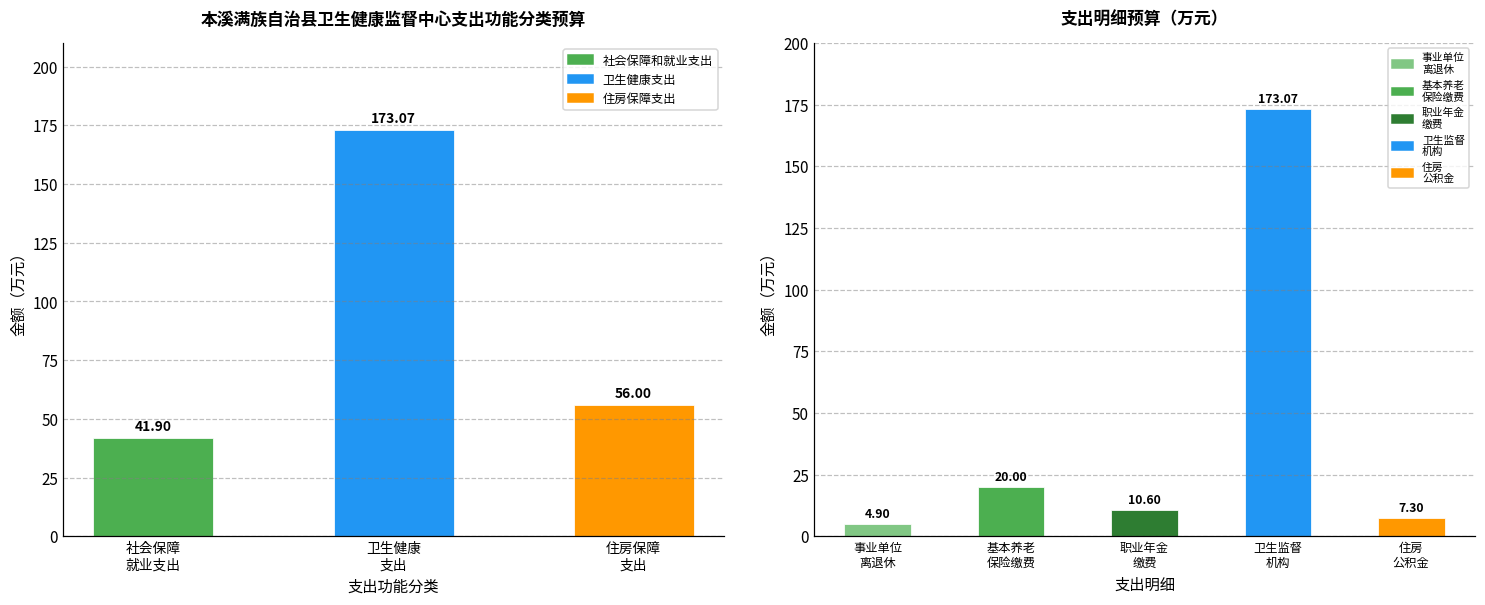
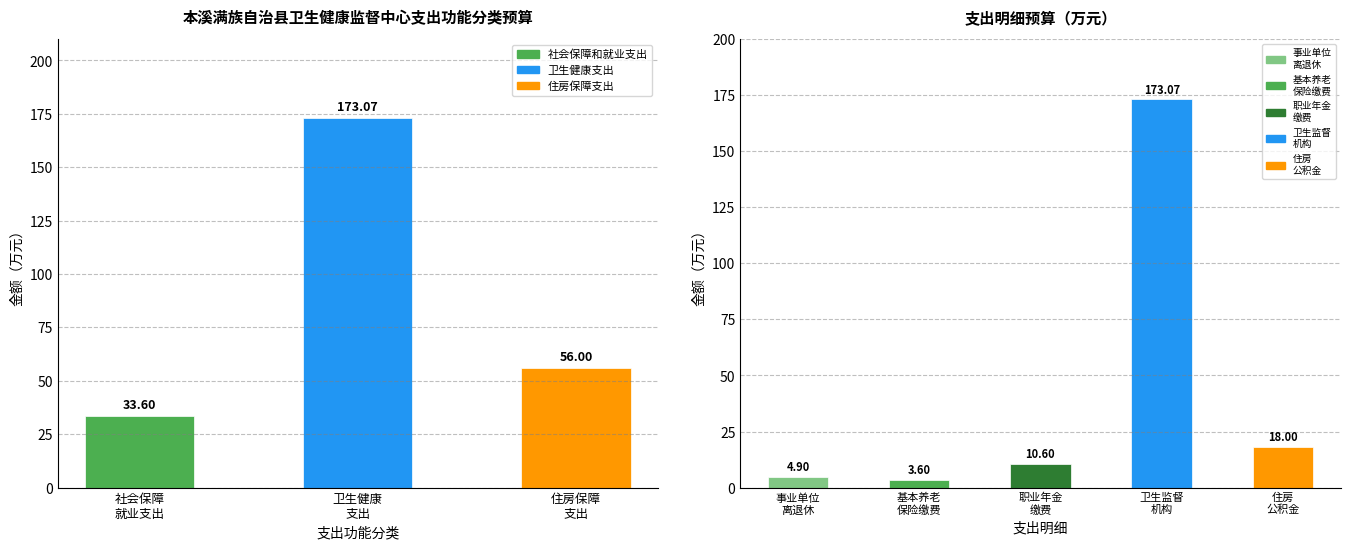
本溪满族自治县卫生健康监督中心支出功能分类预算, 社会保障 就业支出: 41.90 -> 33.60
支出明细预算（万元）, 基本养老 保险缴费: 20.00 -> 3.60
支出明细预算（万元）, 住房 公积金: 7.30 -> 18.00
